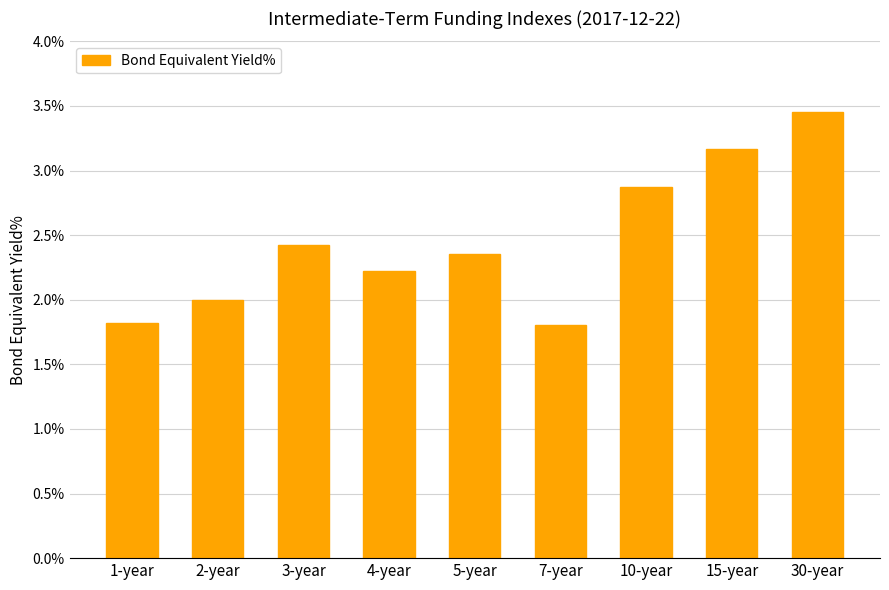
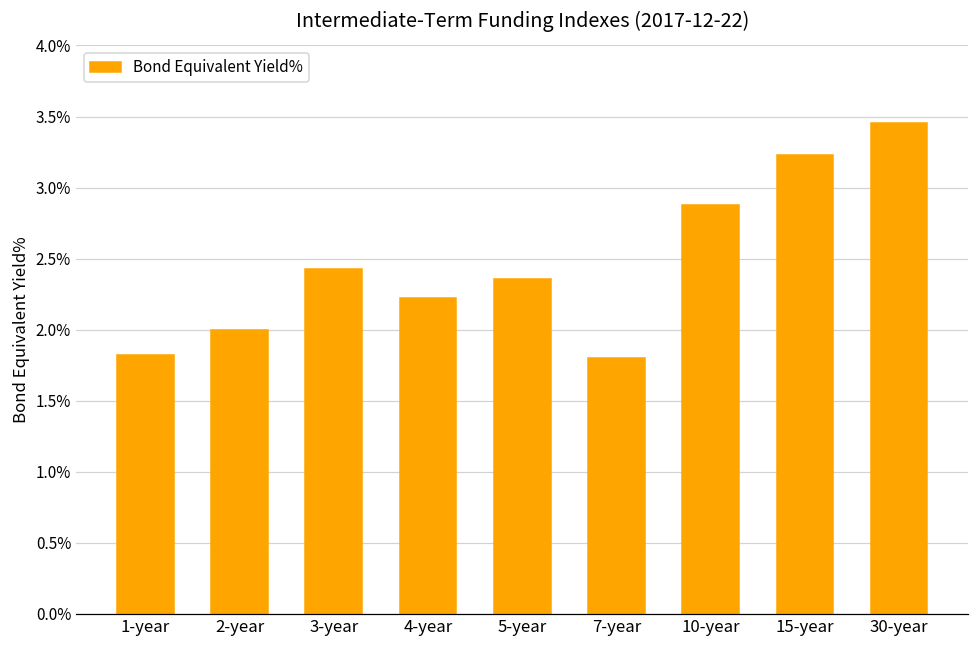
15-year: 3.17% -> 3.23%
